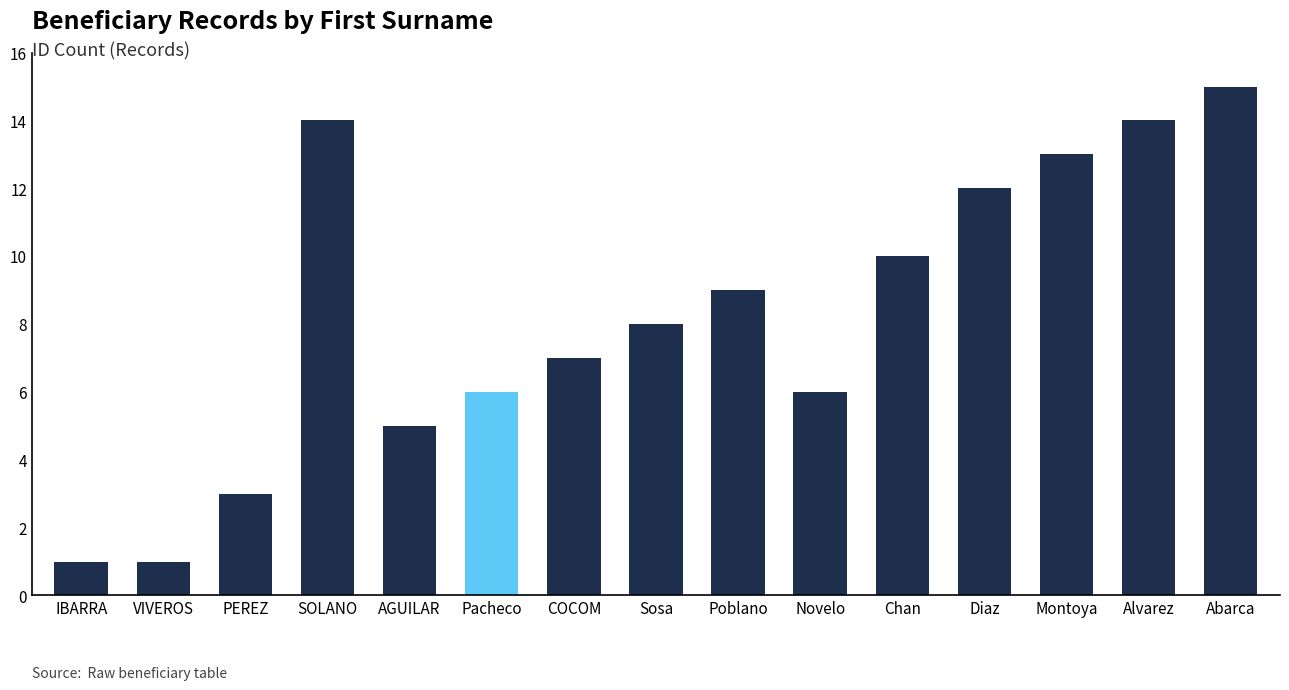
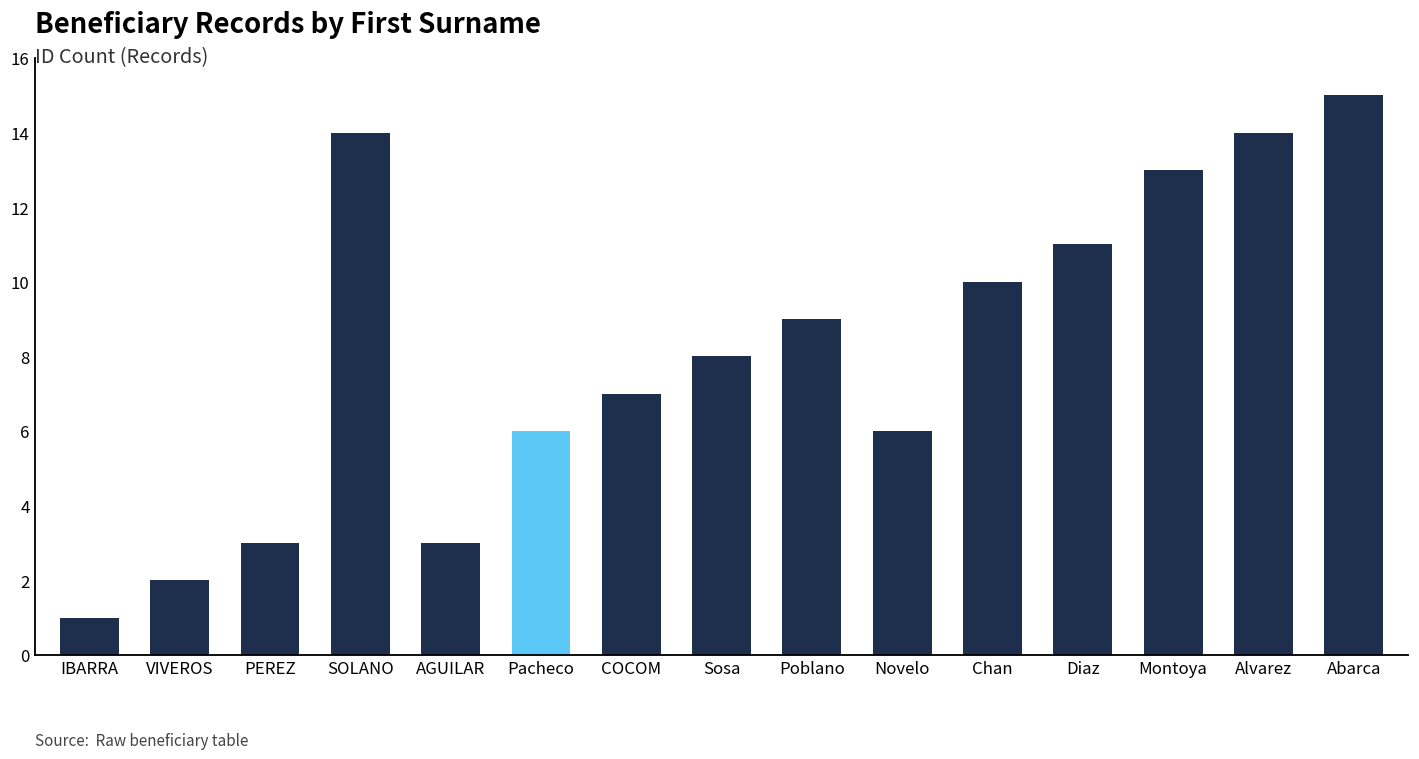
VIVEROS: 1 -> 2
AGUILAR: 5 -> 3
Diaz: 12 -> 11
